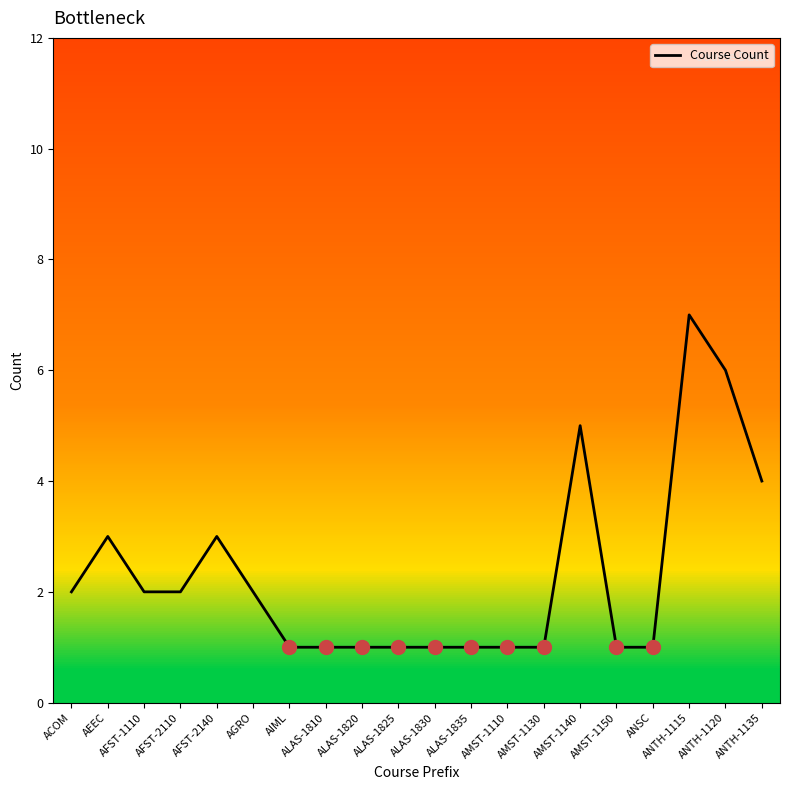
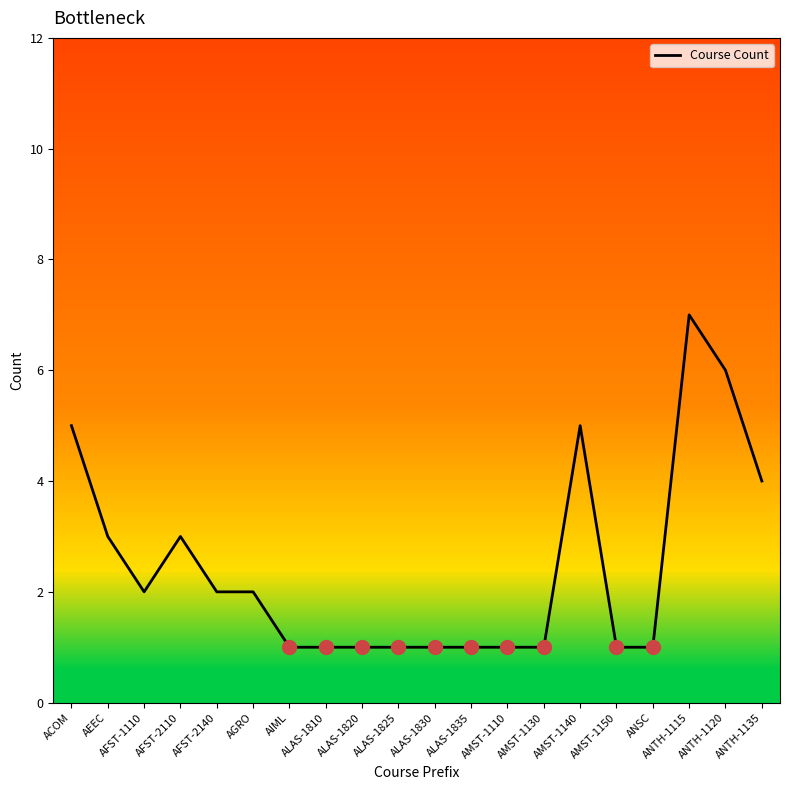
Course Count, ACOM: 2 -> 5
Course Count, AFST-2110: 2 -> 3
Course Count, AFST-2140: 3 -> 2
